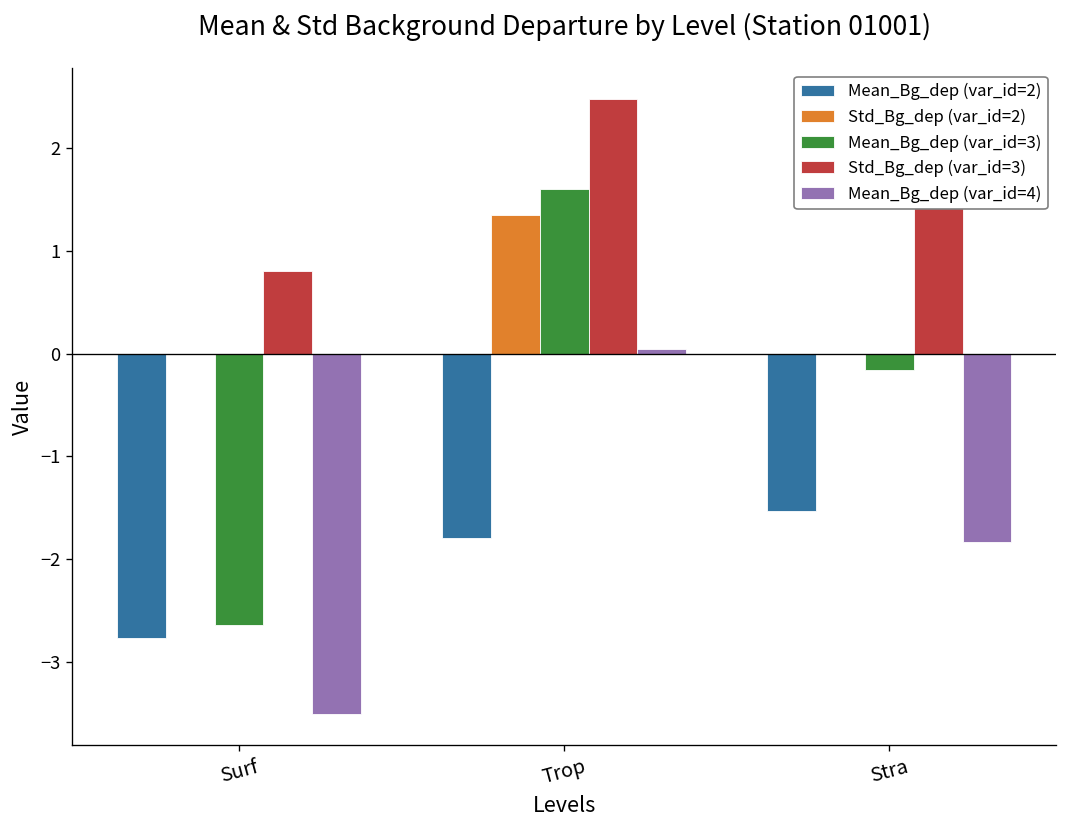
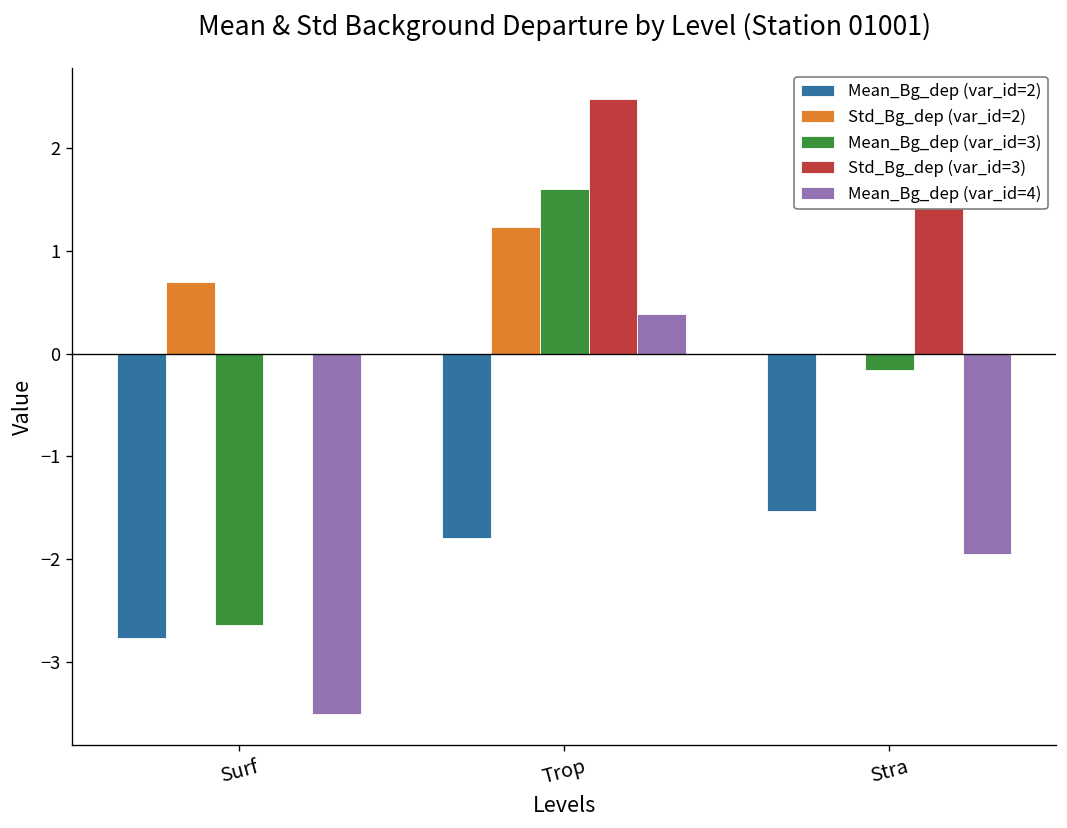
Std_Bg_dep (var_id=2), Surf: 0.0 -> 0.7
Std_Bg_dep (var_id=3), Surf: 0.8 -> 0.0
Std_Bg_dep (var_id=2), Trop: 1.4 -> 1.2
Mean_Bg_dep (var_id=4), Trop: 0.0 -> 0.4
Mean_Bg_dep (var_id=4), Stra: -1.8 -> -2.0
